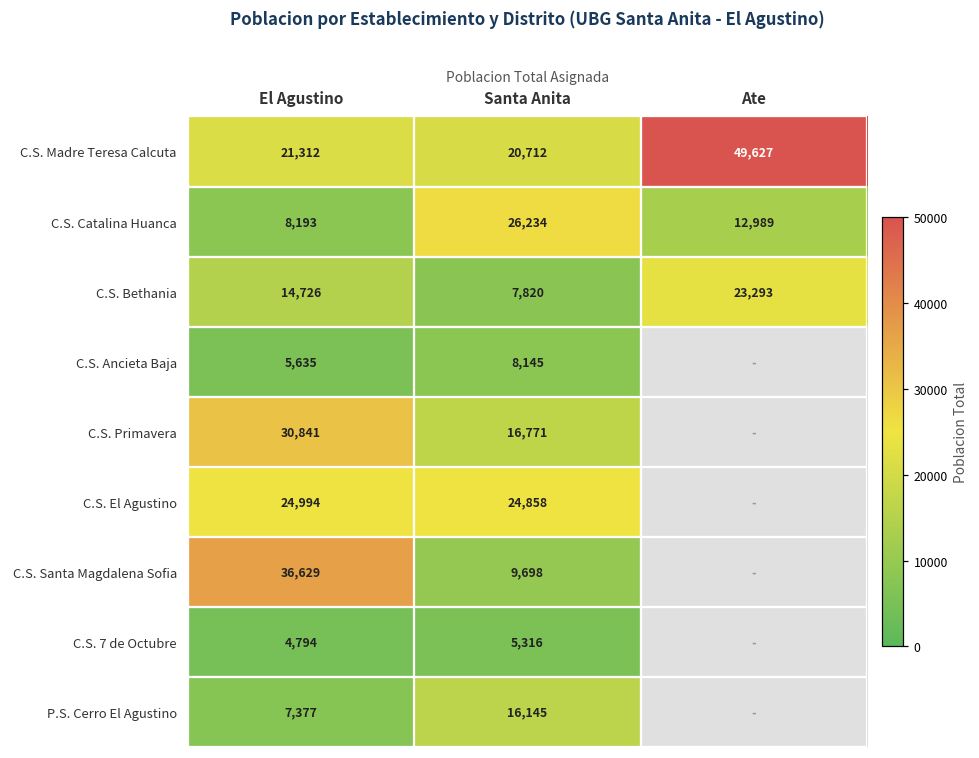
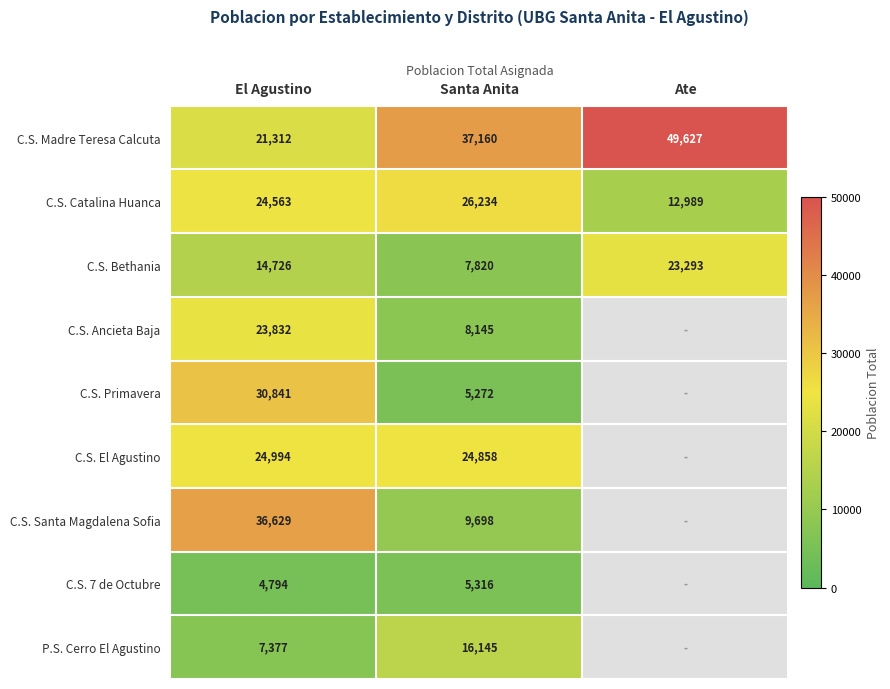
C.S. Madre Teresa Calcuta, Santa Anita: 20,712 -> 37,160
C.S. Catalina Huanca, El Agustino: 8,193 -> 24,563
C.S. Ancieta Baja, El Agustino: 5,635 -> 23,832
C.S. Primavera, Santa Anita: 16,771 -> 5,272
